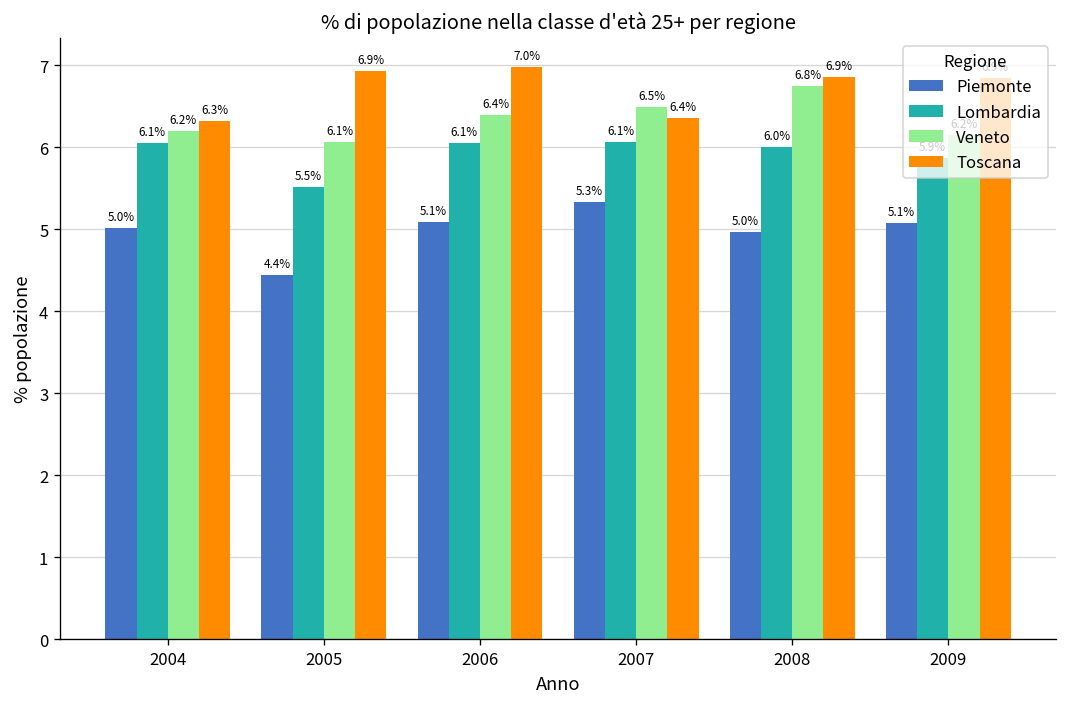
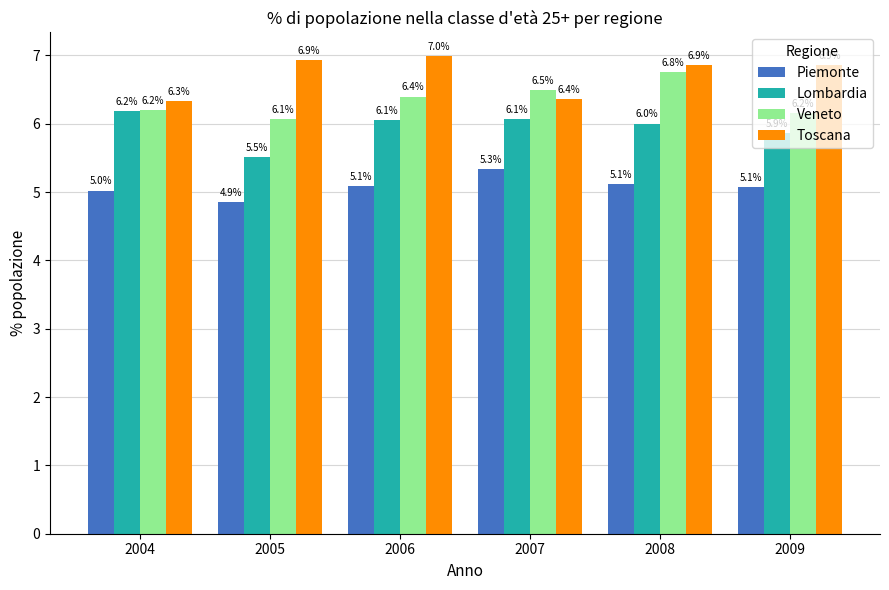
Lombardia, 2004: 6.1% -> 6.2%
Piemonte, 2005: 4.4% -> 4.9%
Piemonte, 2008: 5.0% -> 5.1%
